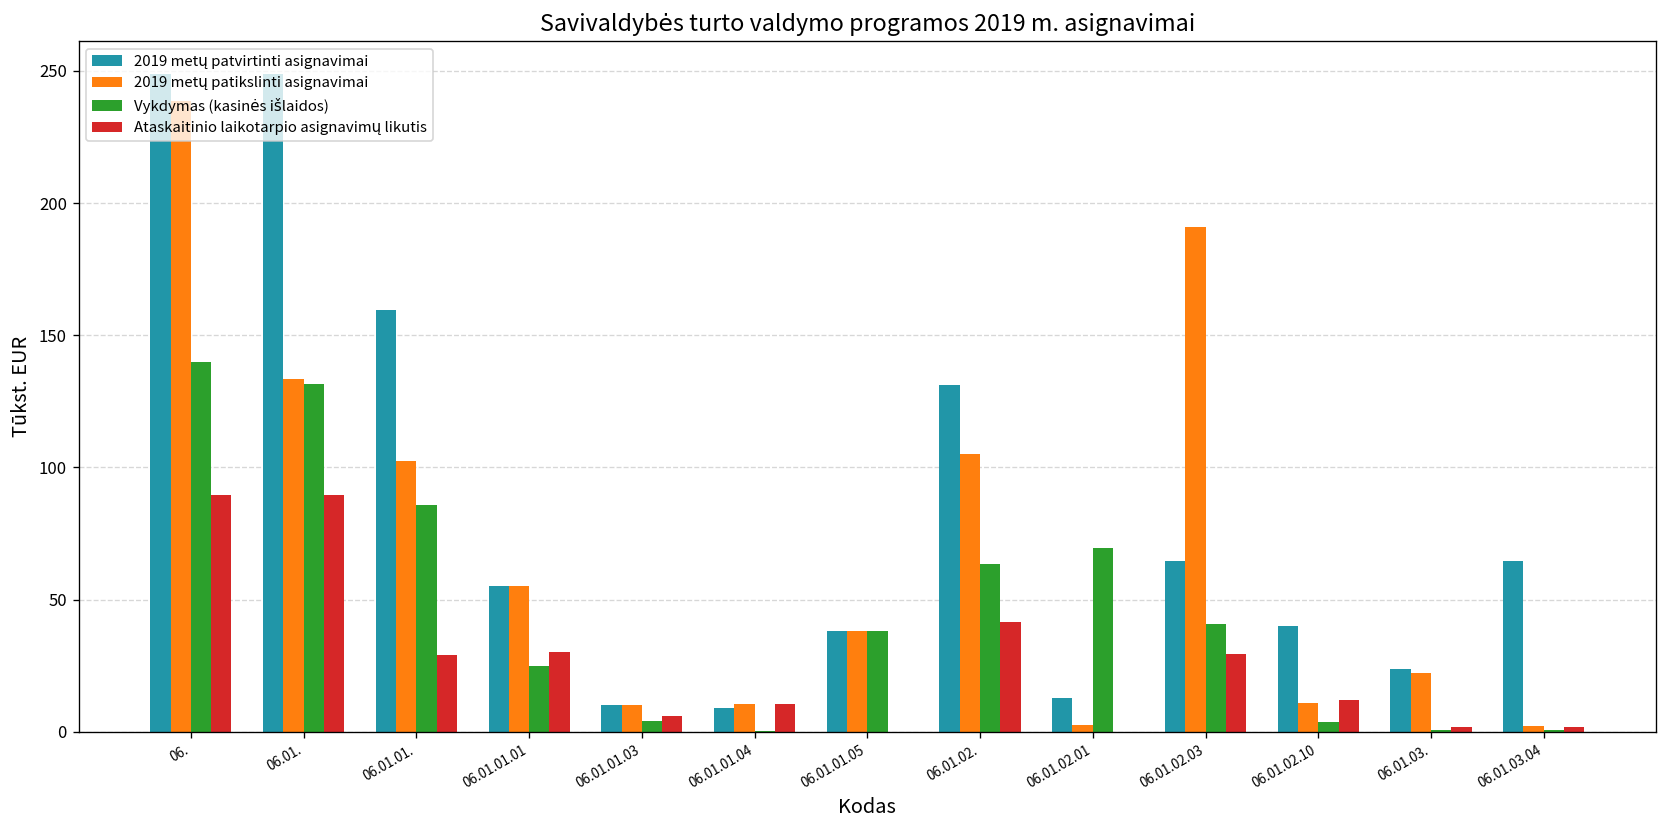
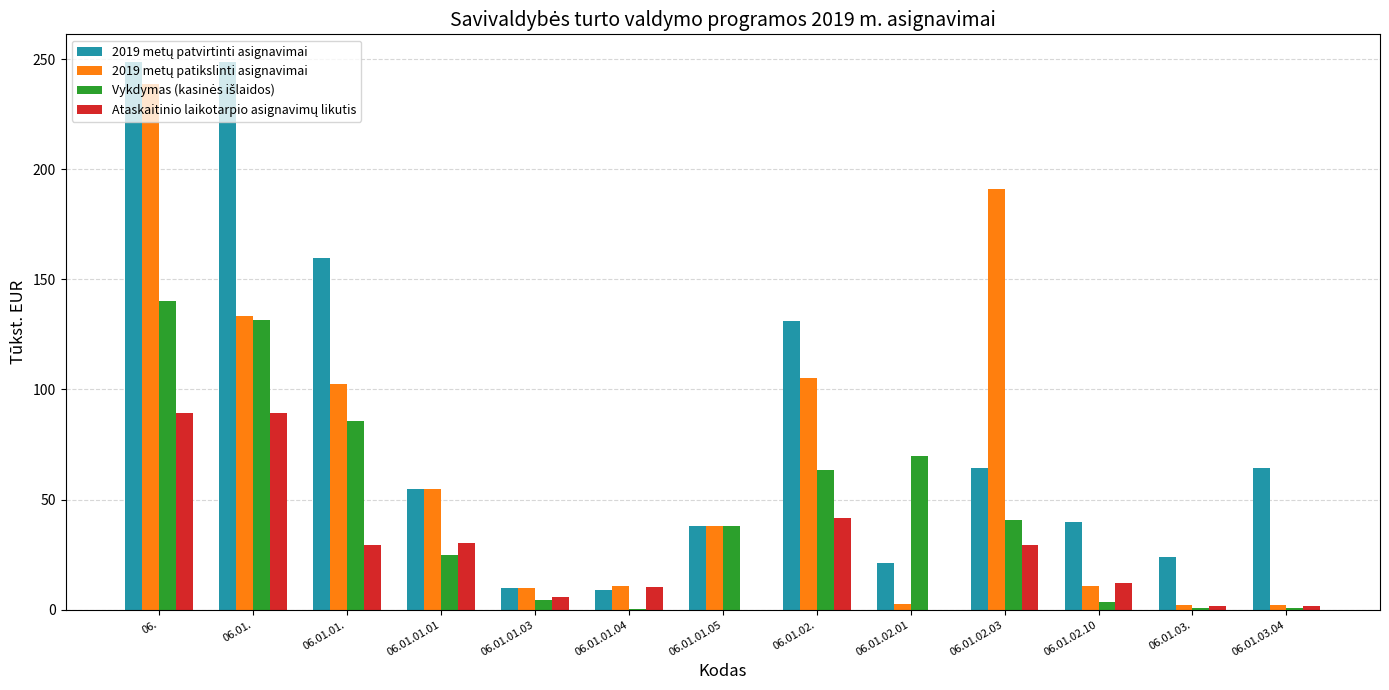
2019 metų patvirtinti asignavimai, 06.01.02.01: 13 -> 21
2019 metų patikslinti asignavimai, 06.01.03.: 22 -> 2
